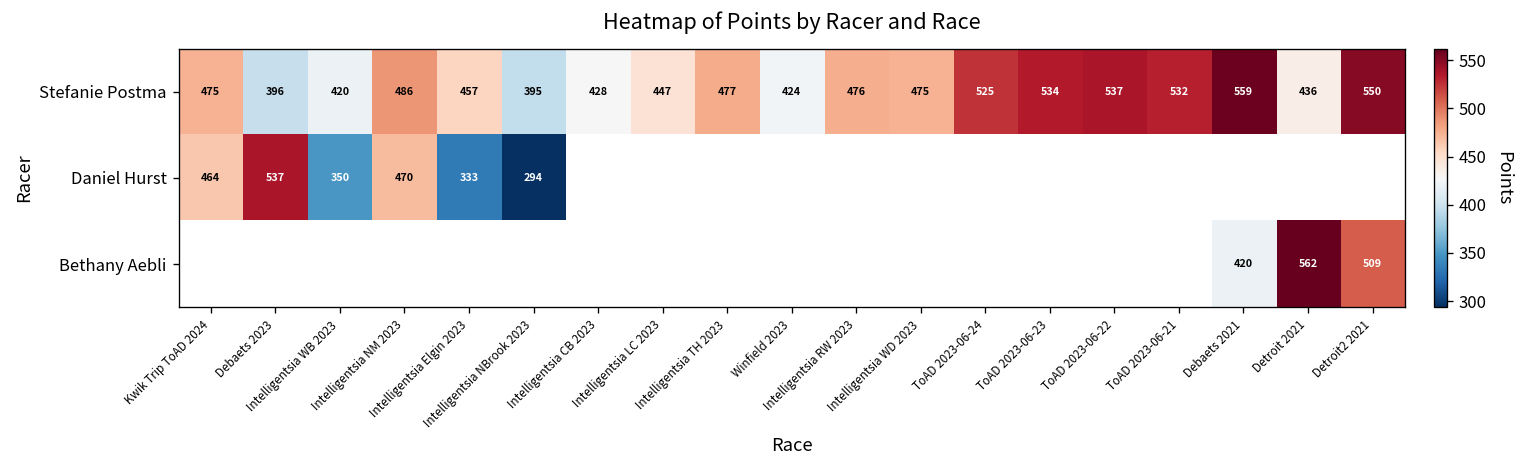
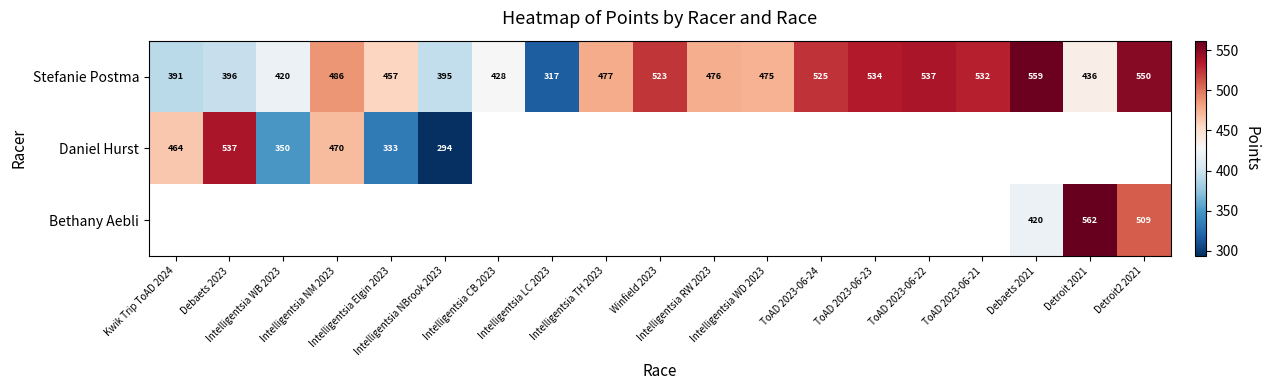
Stefanie Postma, Kwik Trip ToAD 2024: 475 -> 391
Stefanie Postma, Intelligentsia LC 2023: 447 -> 317
Stefanie Postma, Winfield 2023: 424 -> 523
